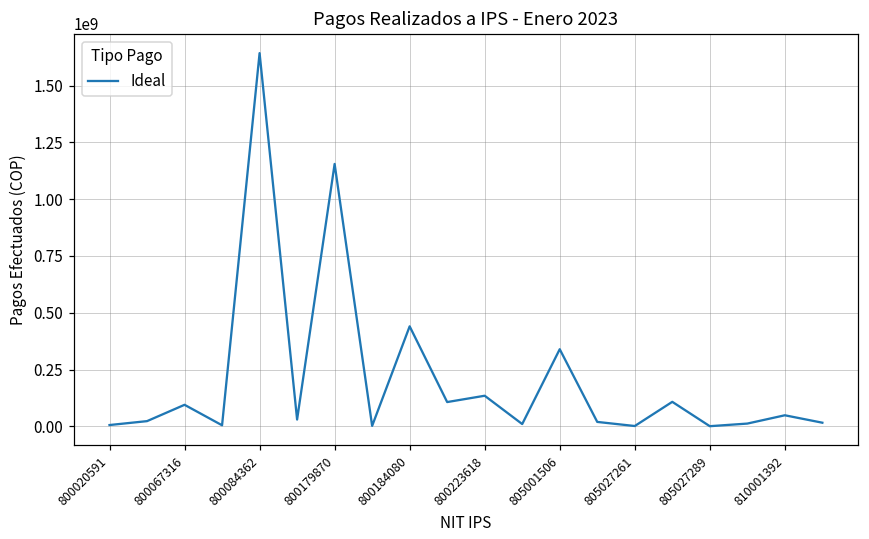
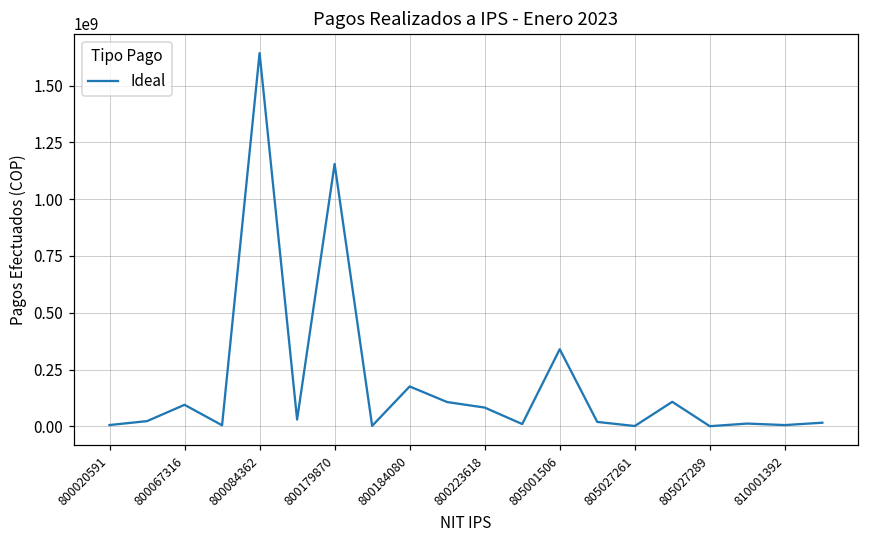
800184080: 440000000 -> 180000000
800223618: 130000000 -> 80000000
810001392: 50000000 -> 10000000
